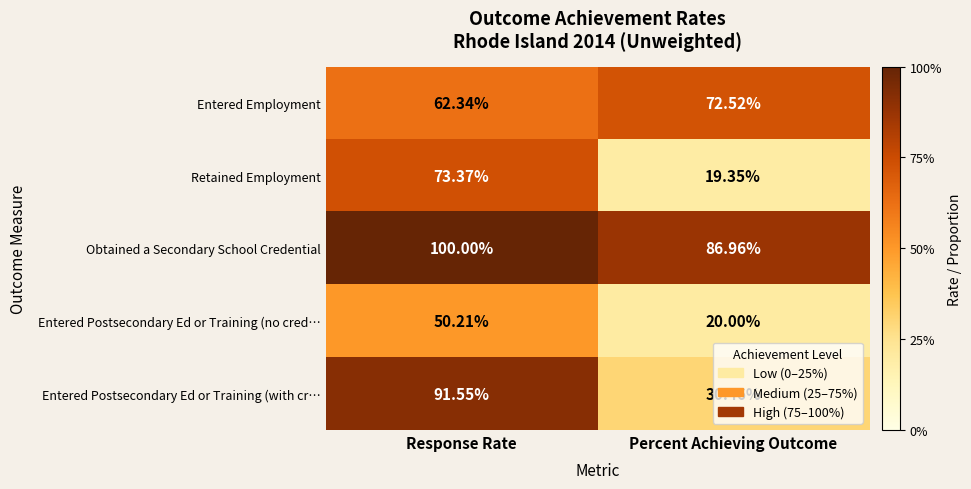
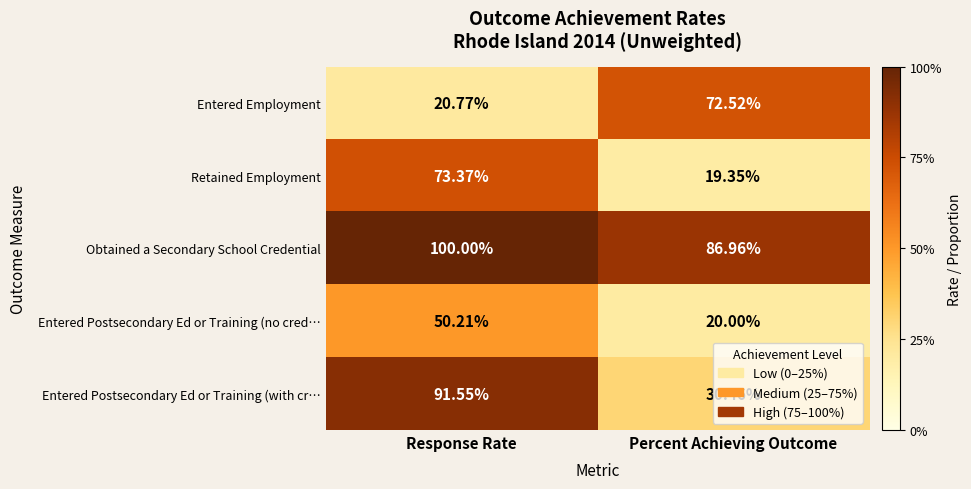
Entered Employment, Response Rate: 62.34% -> 20.77%
